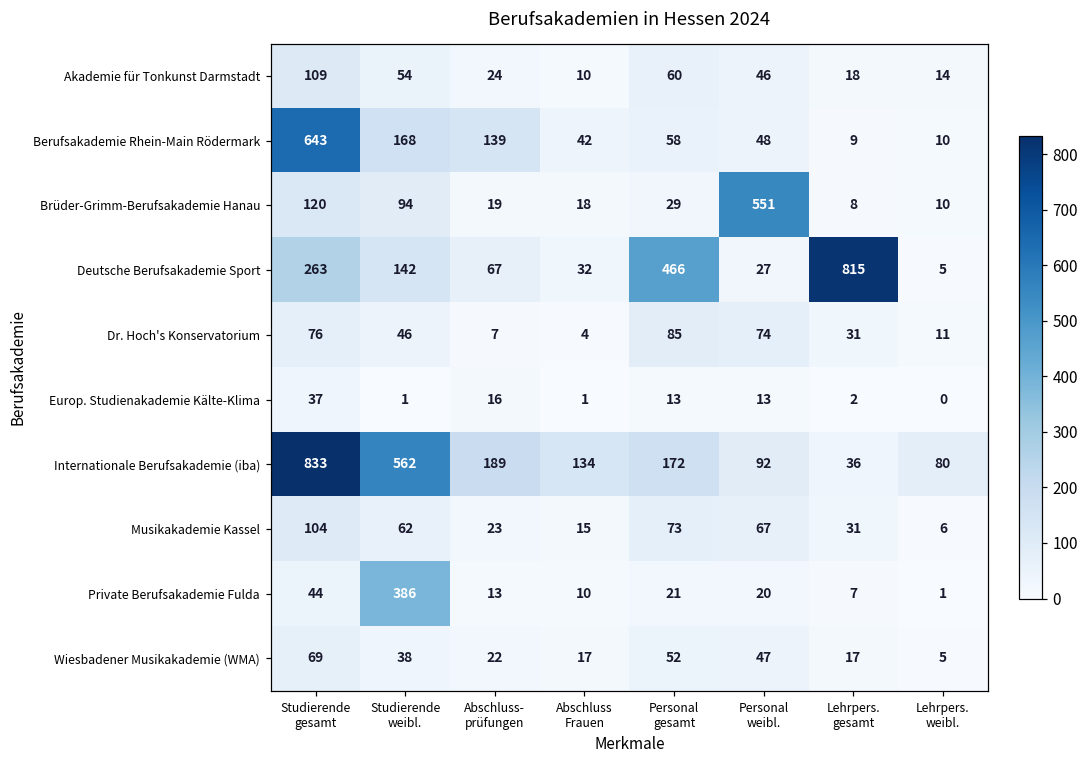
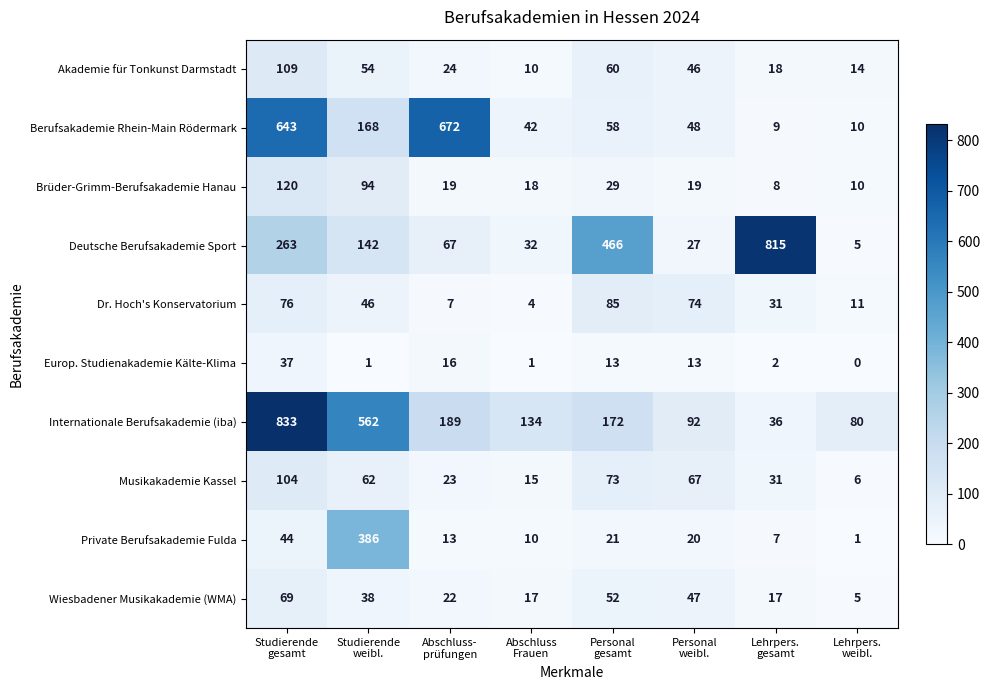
Berufsakademie Rhein-Main Rödermark, Abschluss- prüfungen: 139 -> 672
Brüder-Grimm-Berufsakademie Hanau, Personal weibl.: 551 -> 19
